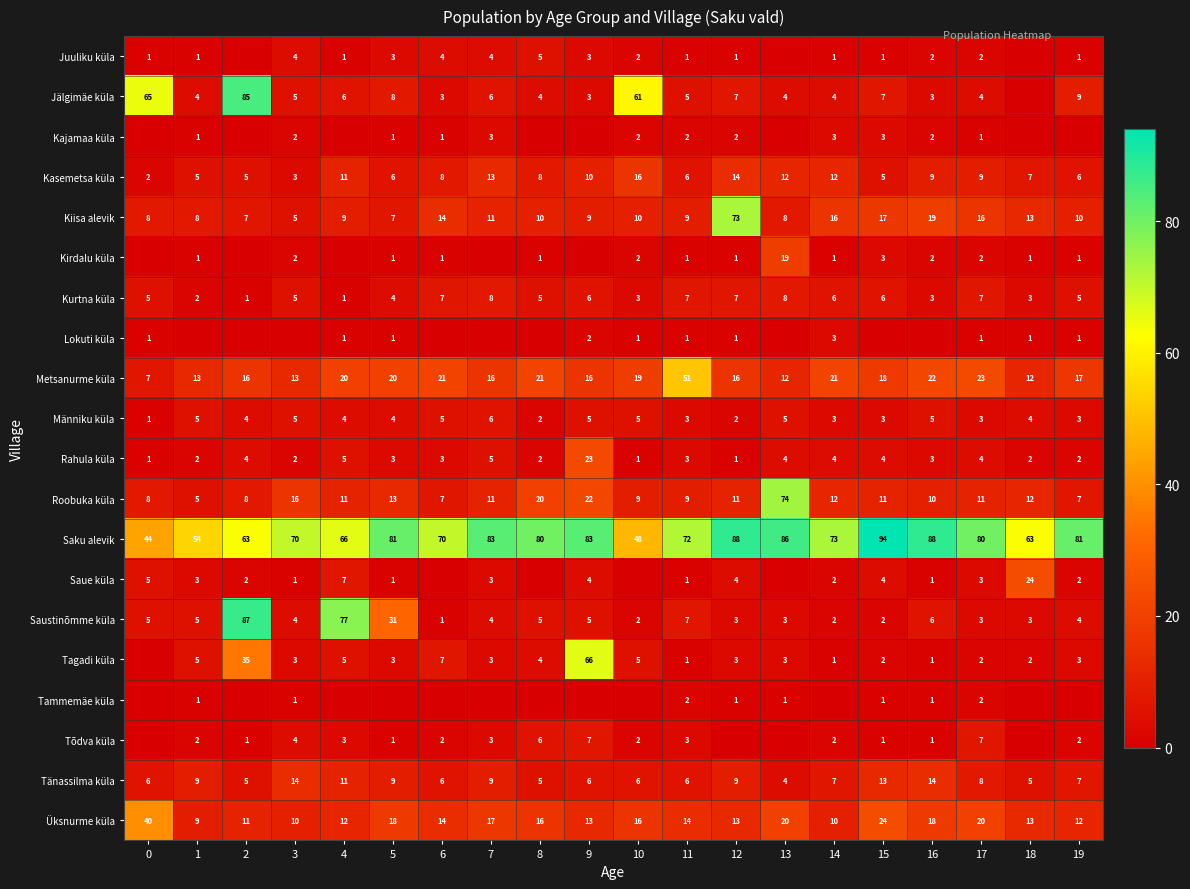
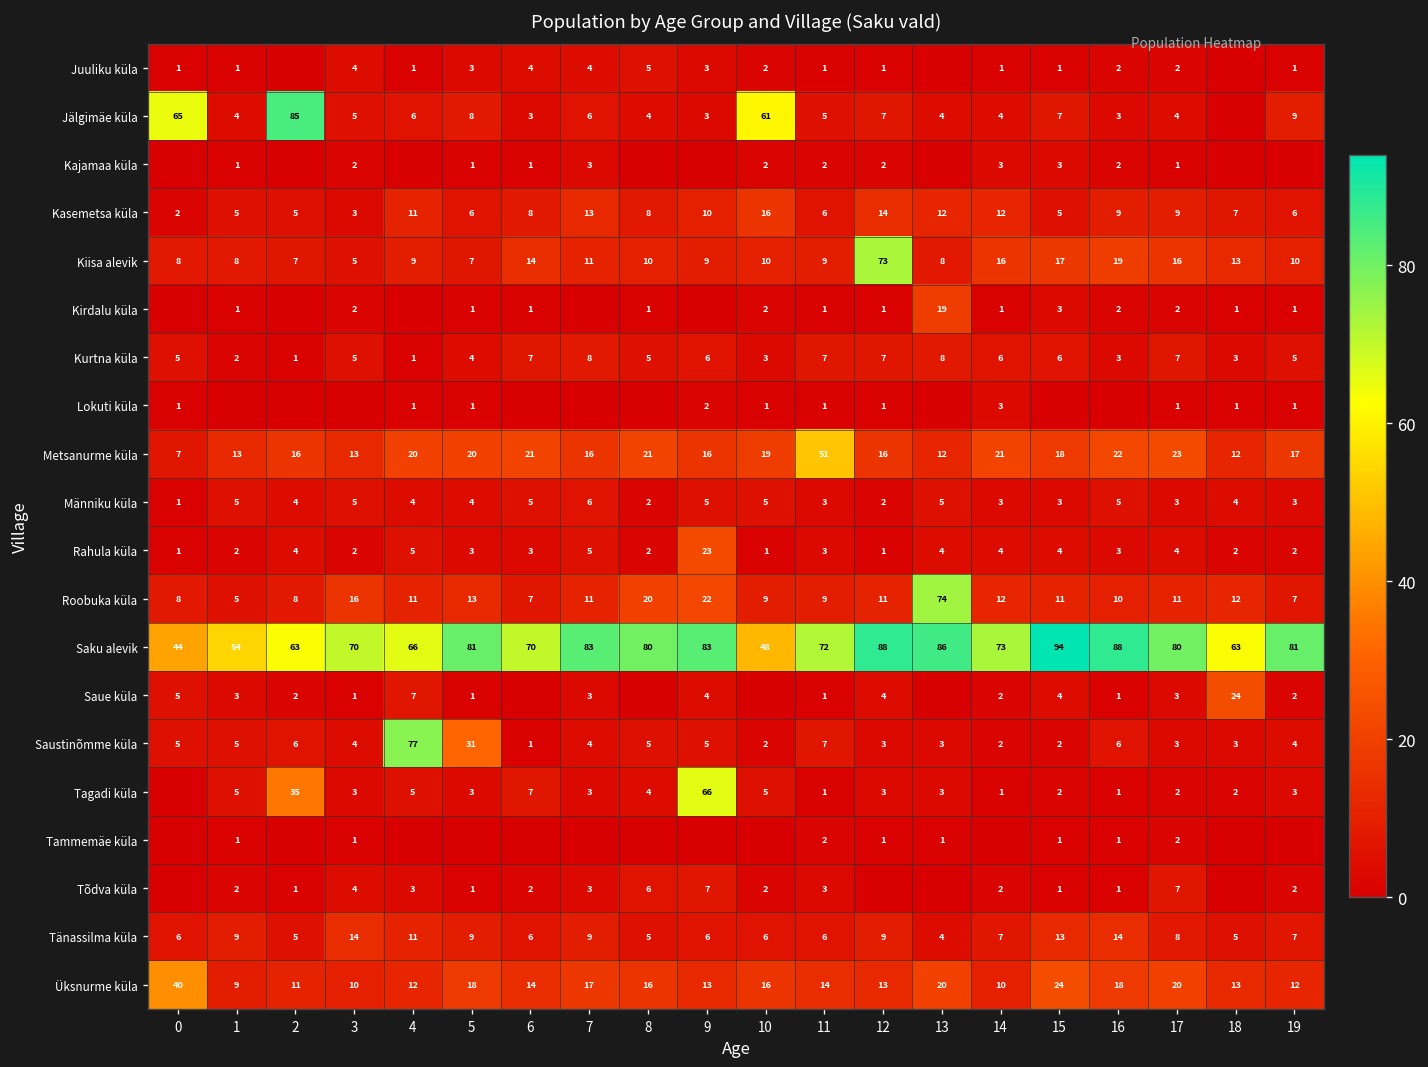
Saustinõmme küla, 2: 87 -> 6
